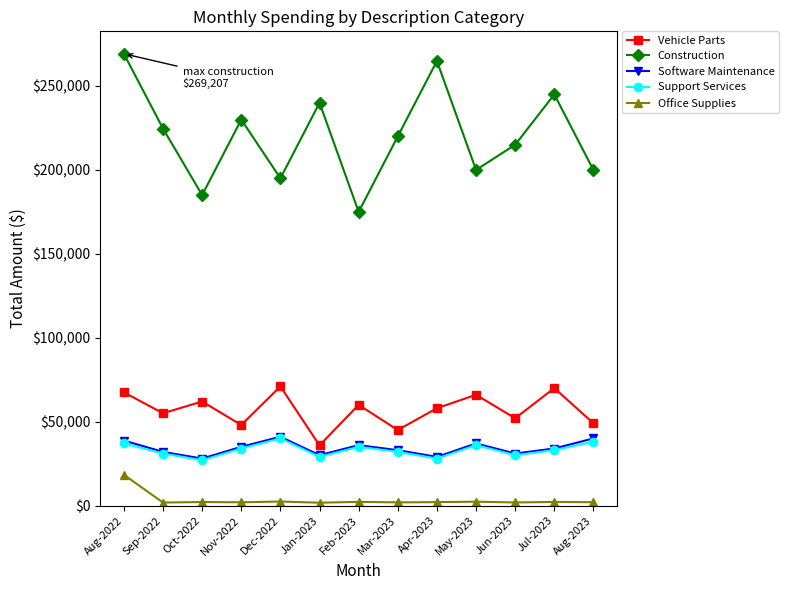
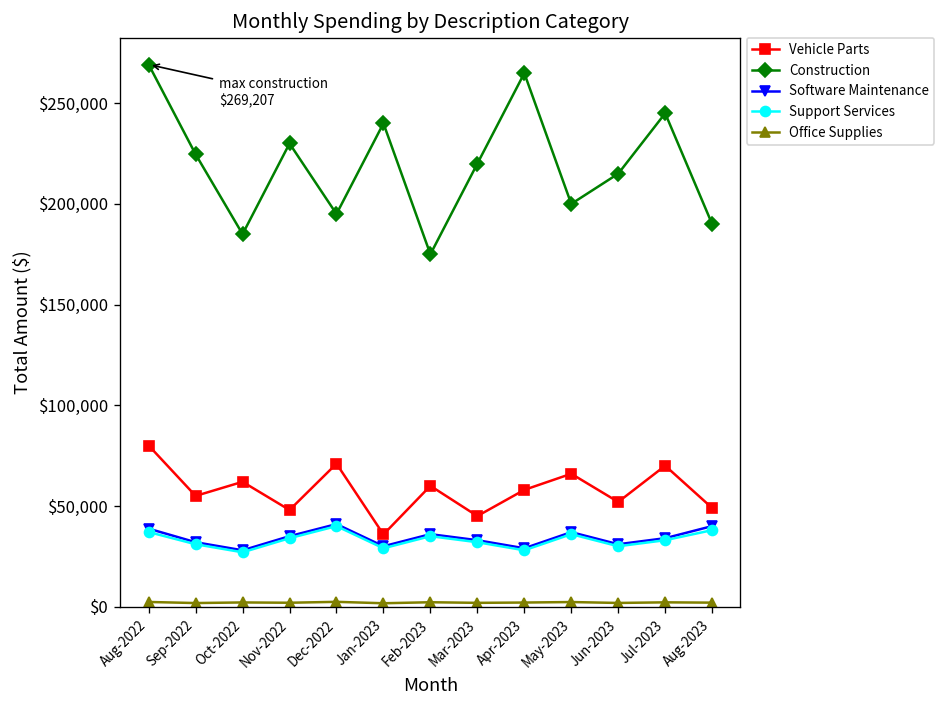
Vehicle Parts, Aug-2022: $67,000 -> $80,000
Office Supplies, Aug-2022: $18,000 -> $2,000
Construction, Aug-2023: $200,000 -> $190,000
